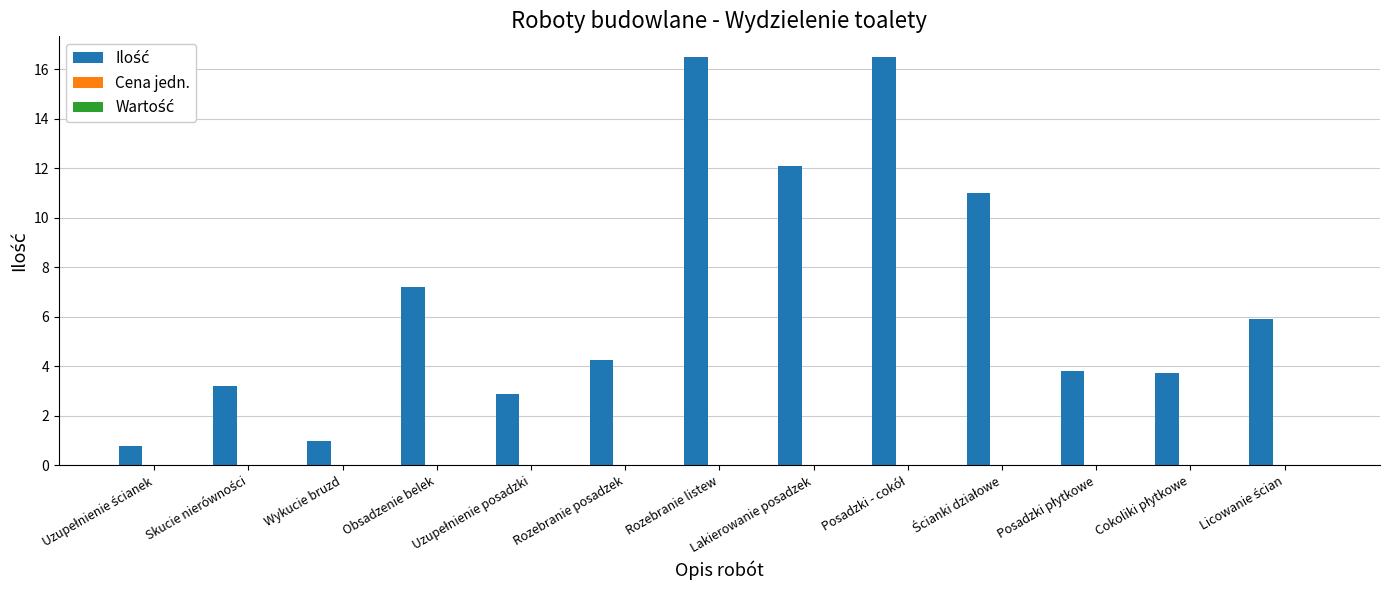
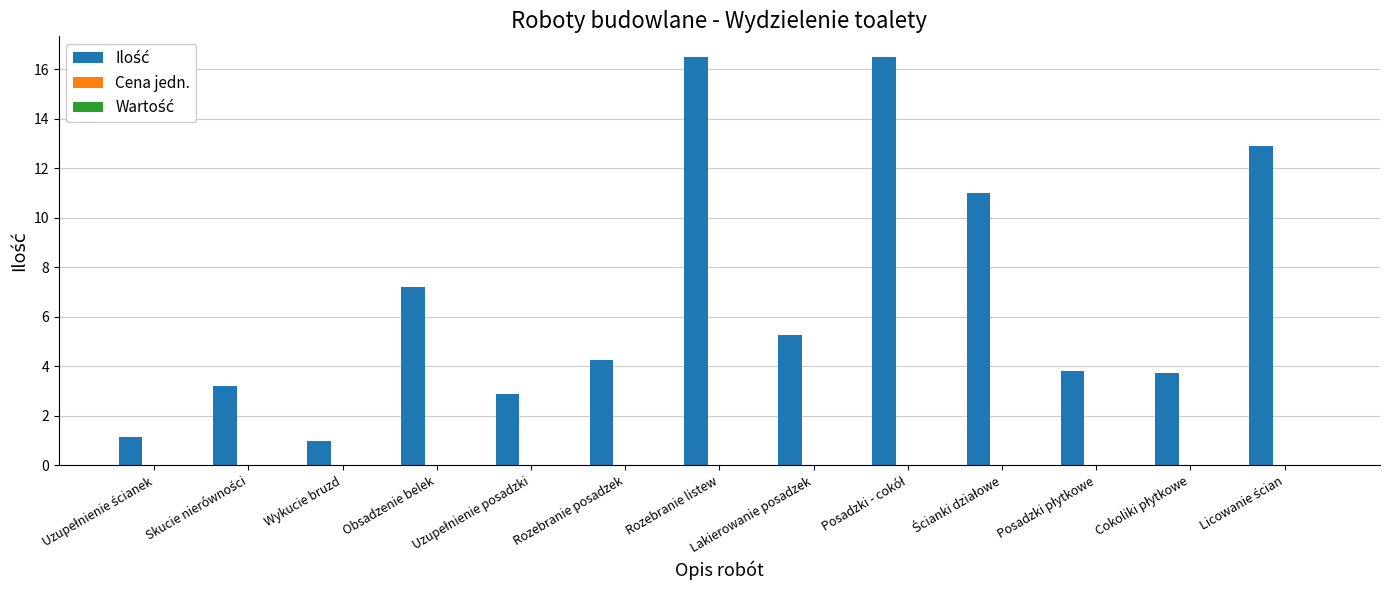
Ilość, Uzupełnienie ścianek: 0.8 -> 1.2
Ilość, Lakierowanie posadzek: 12.1 -> 5.3
Ilość, Licowanie ścian: 5.9 -> 12.9
